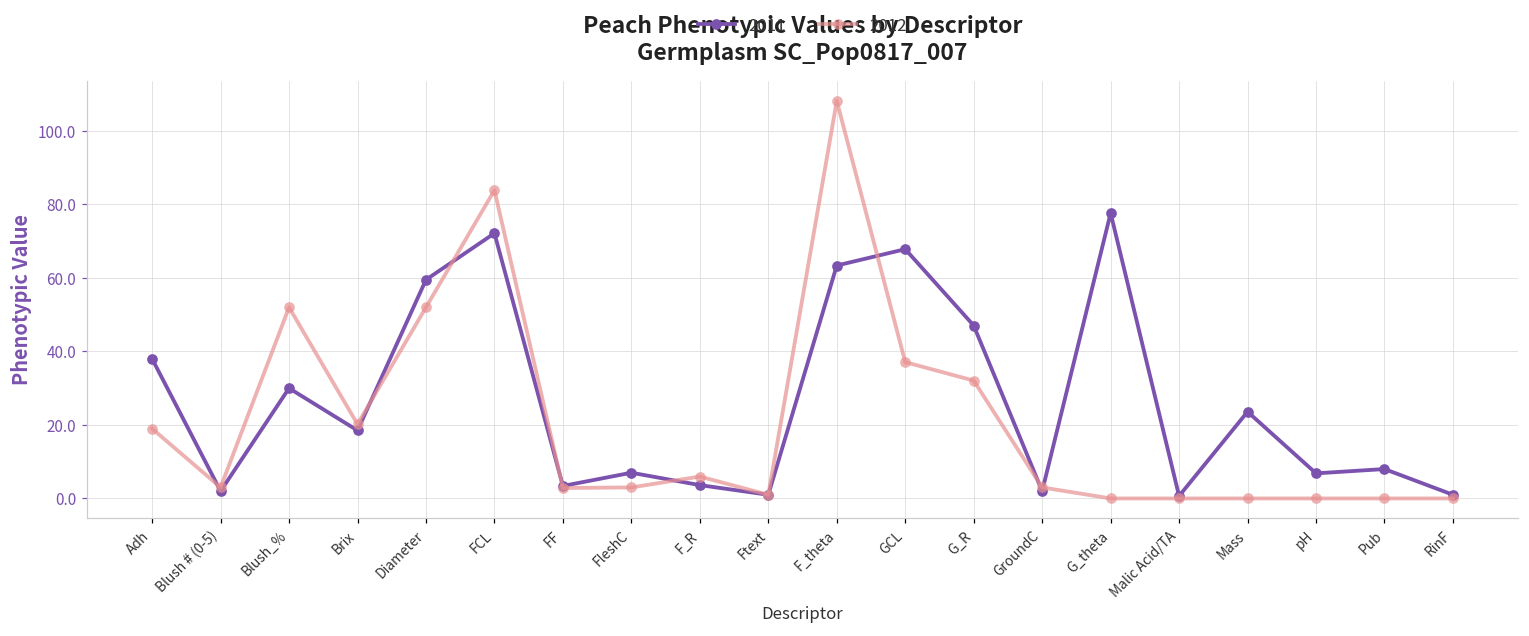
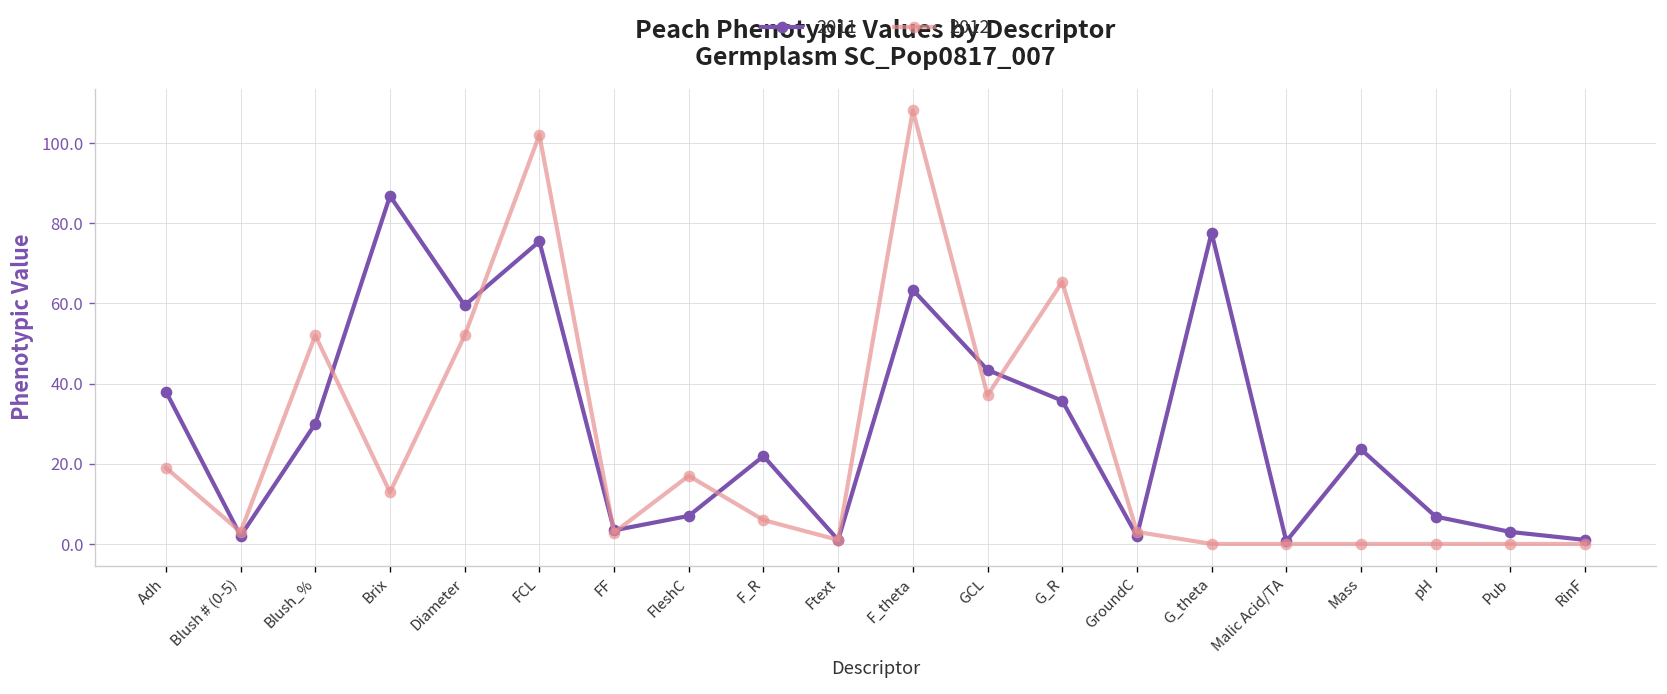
2011, Brix: 19 -> 87
2012, Brix: 20 -> 13
2011, FCL: 72 -> 75
2012, FCL: 84 -> 102
2012, FleshC: 3 -> 17
2011, F_R: 4 -> 22
2011, GCL: 68 -> 43
2011, G_R: 47 -> 36
2012, G_R: 32 -> 65
2011, Pub: 8 -> 3
